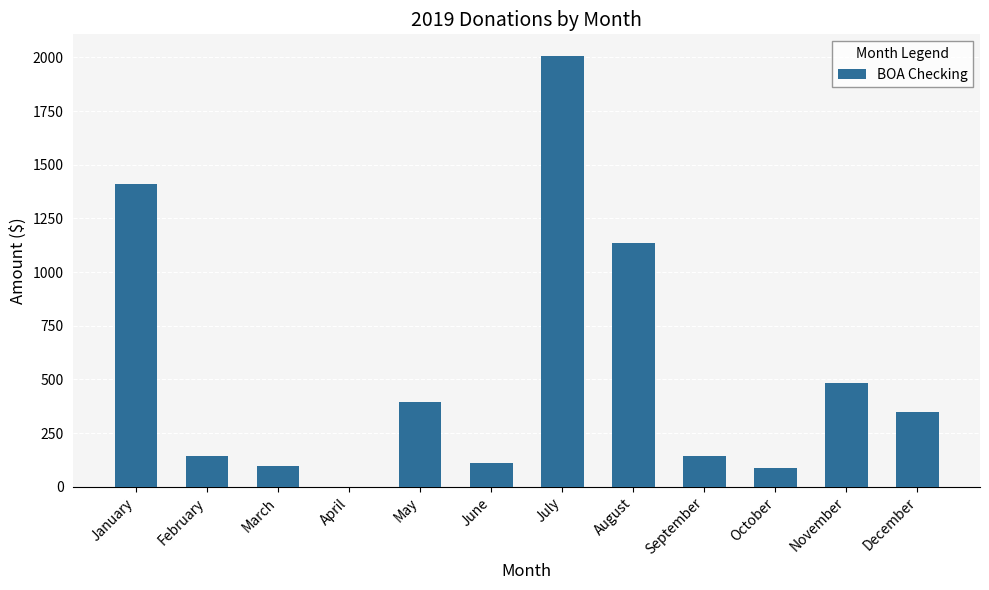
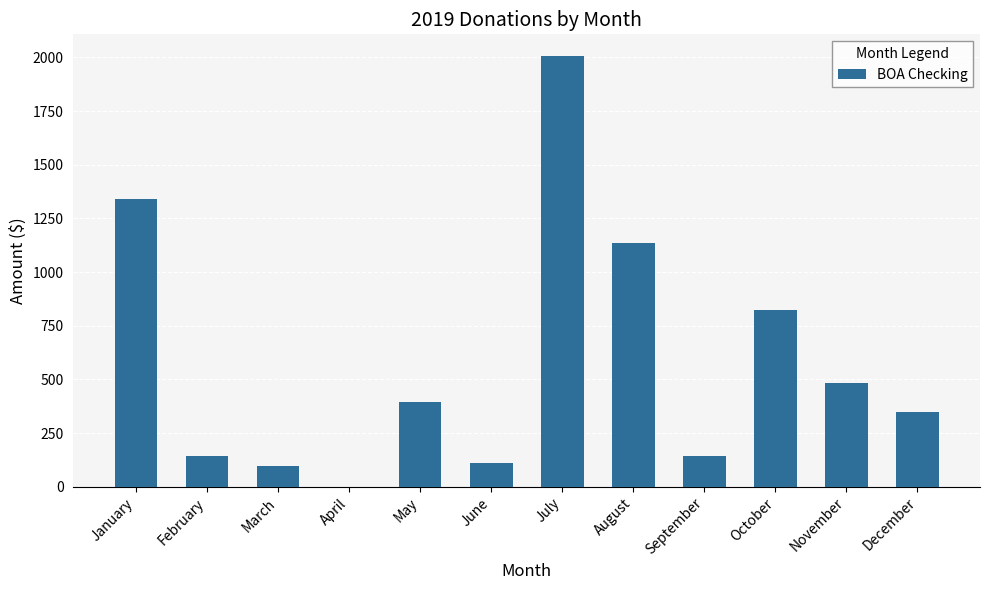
January: 1410 -> 1340
October: 90 -> 830
